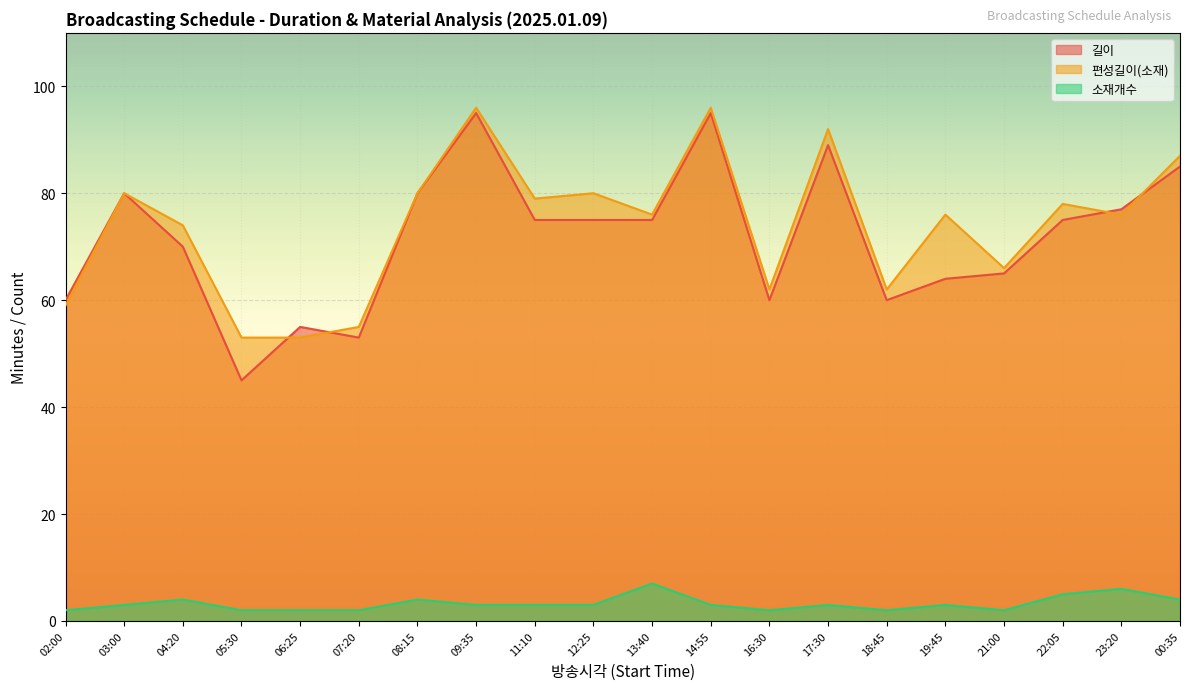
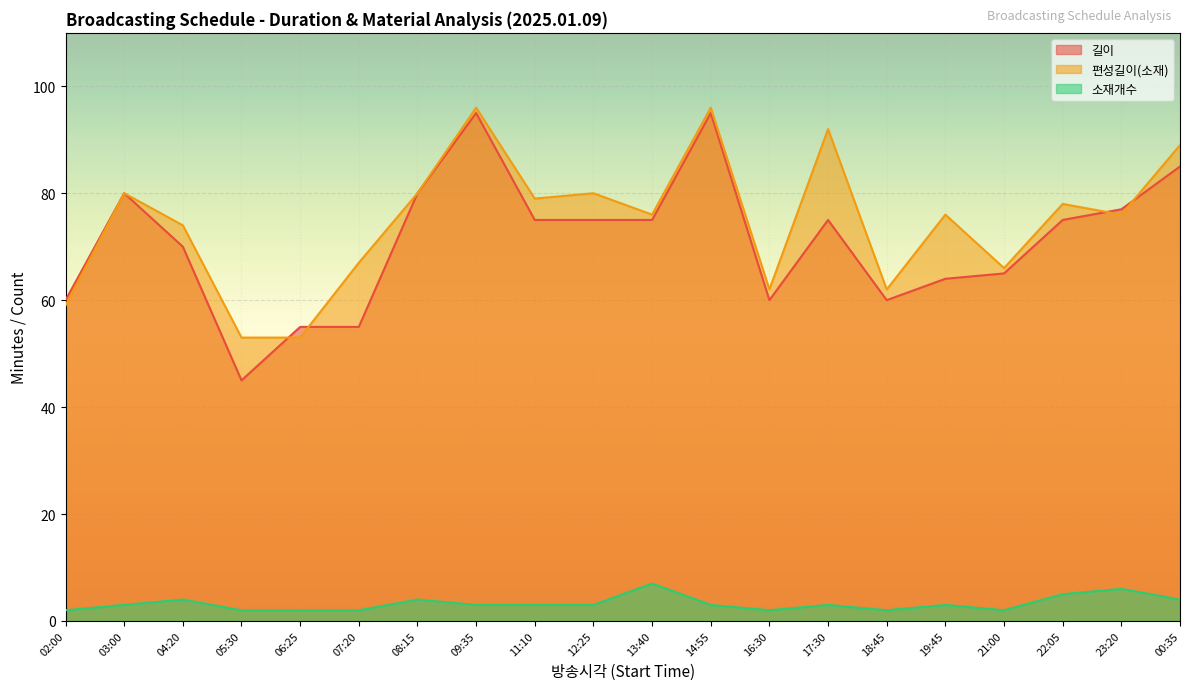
길이, 07:20: 53 -> 55
편성길이(소재), 07:20: 55 -> 67
길이, 17:30: 89 -> 75
편성길이(소재), 00:35: 87 -> 89
